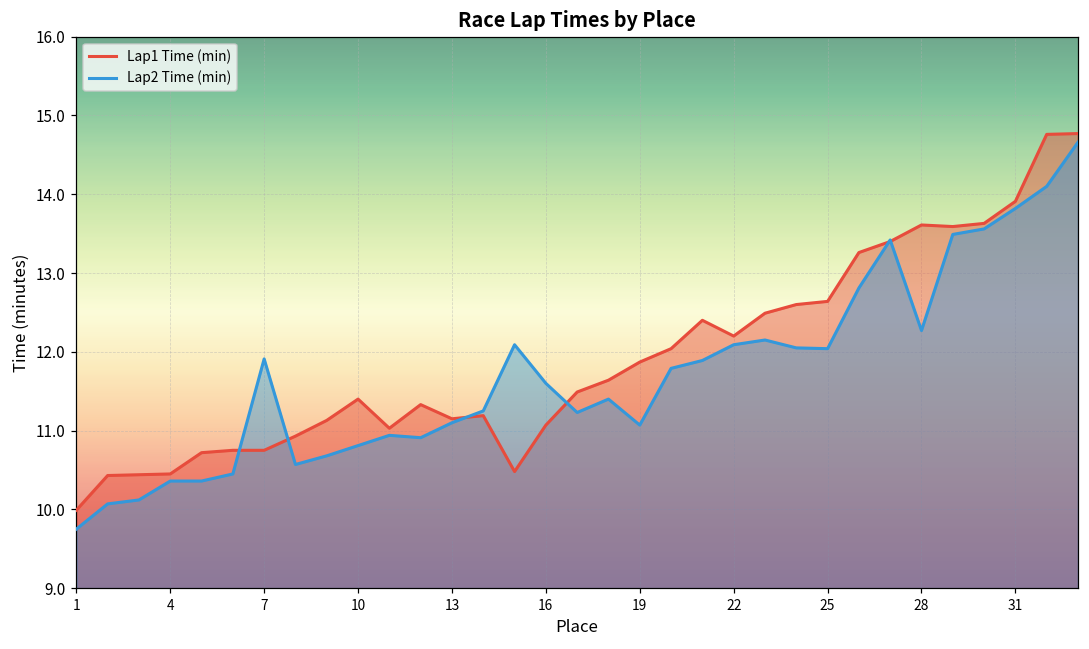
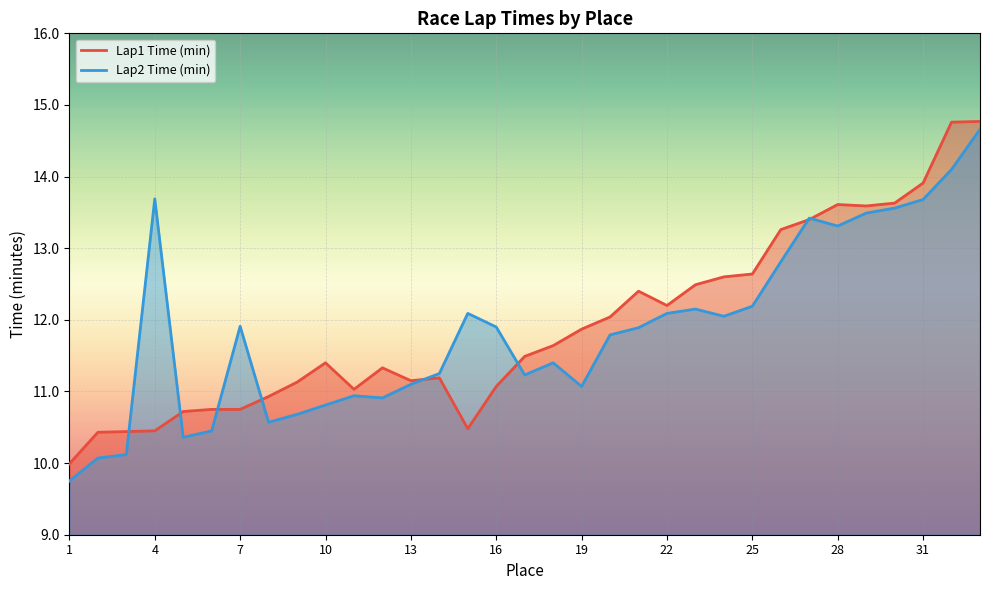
Lap2 Time (min), 4: 10.4 -> 13.7
Lap2 Time (min), 16: 11.6 -> 11.9
Lap2 Time (min), 25: 12.0 -> 12.2
Lap2 Time (min), 28: 12.3 -> 13.3
Lap2 Time (min), 31: 13.8 -> 13.7
